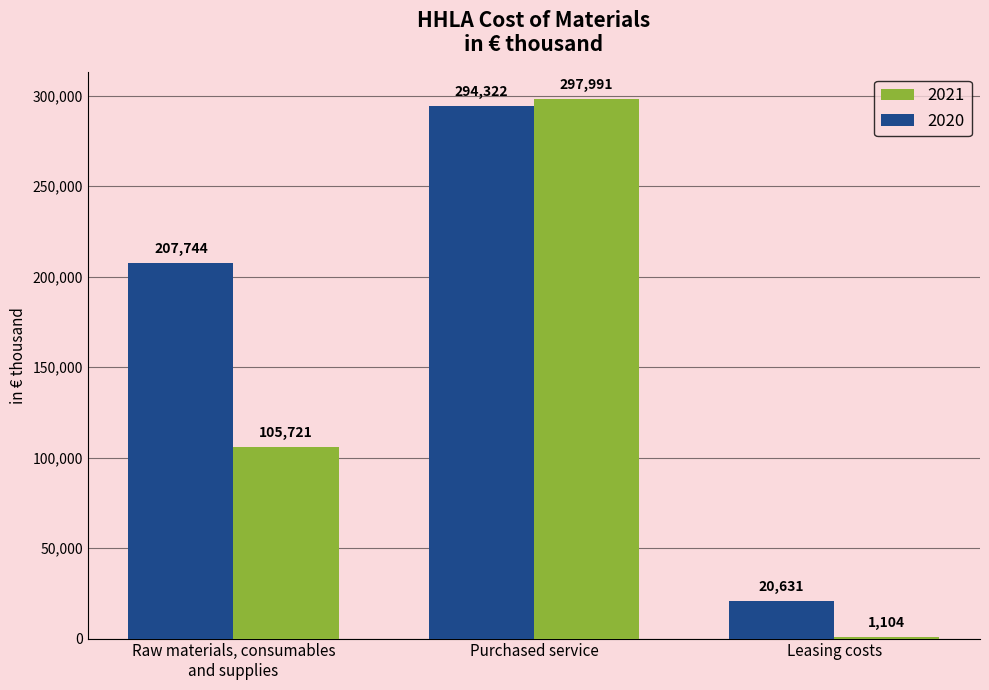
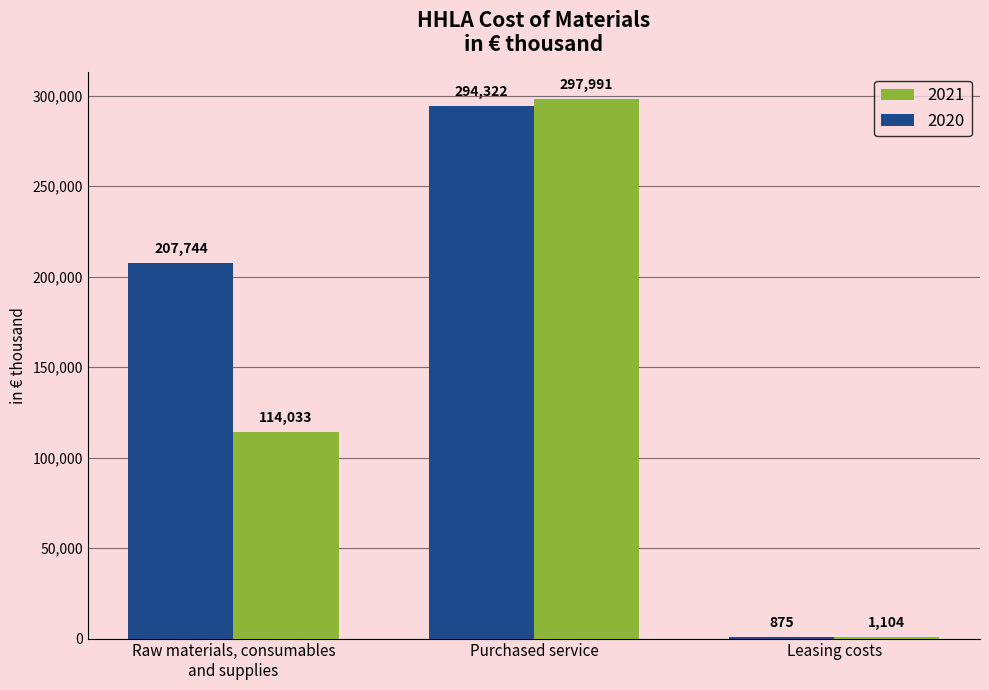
2021, Raw materials, consumables and supplies: 105,721 -> 114,033
2020, Leasing costs: 20,631 -> 875
